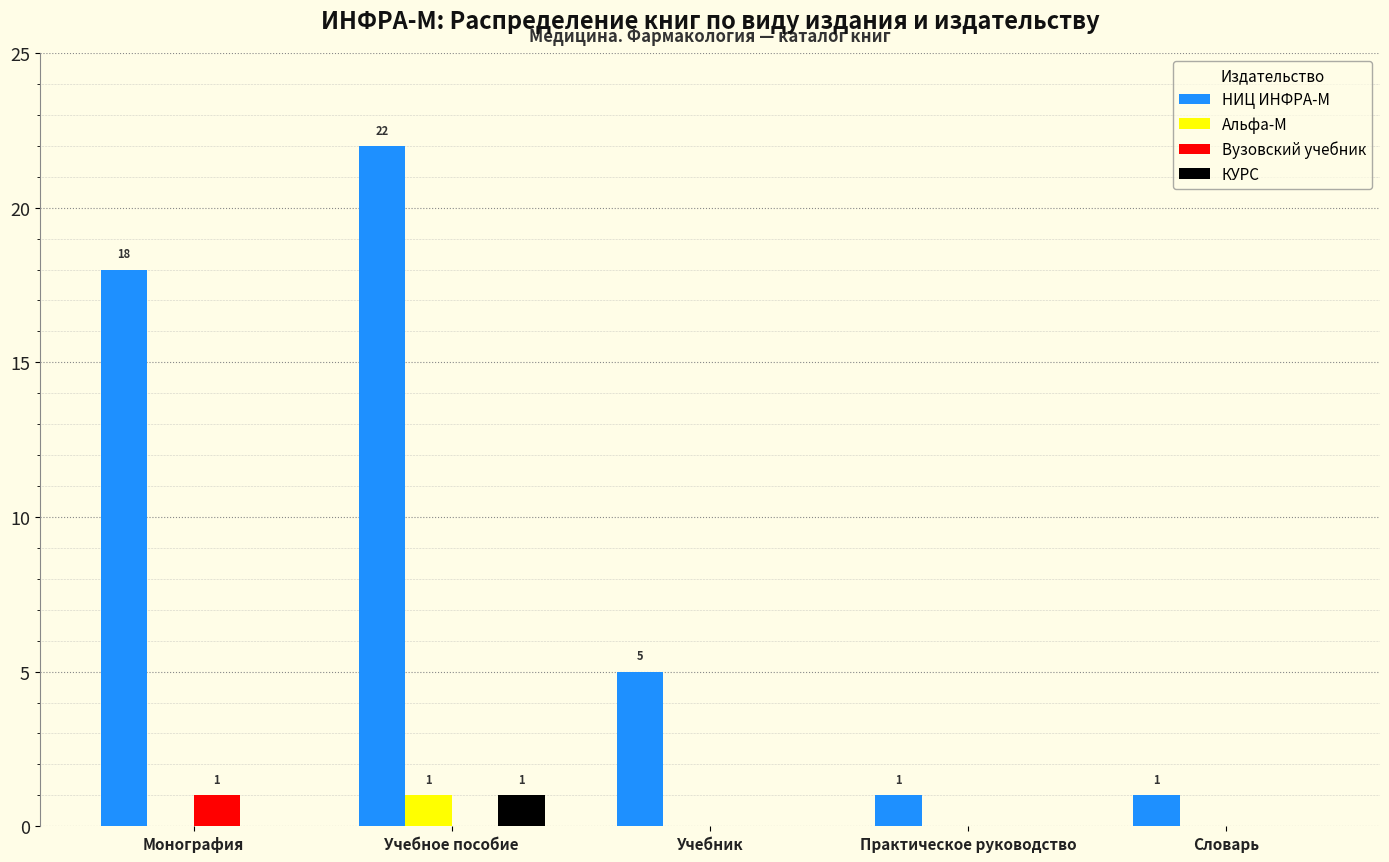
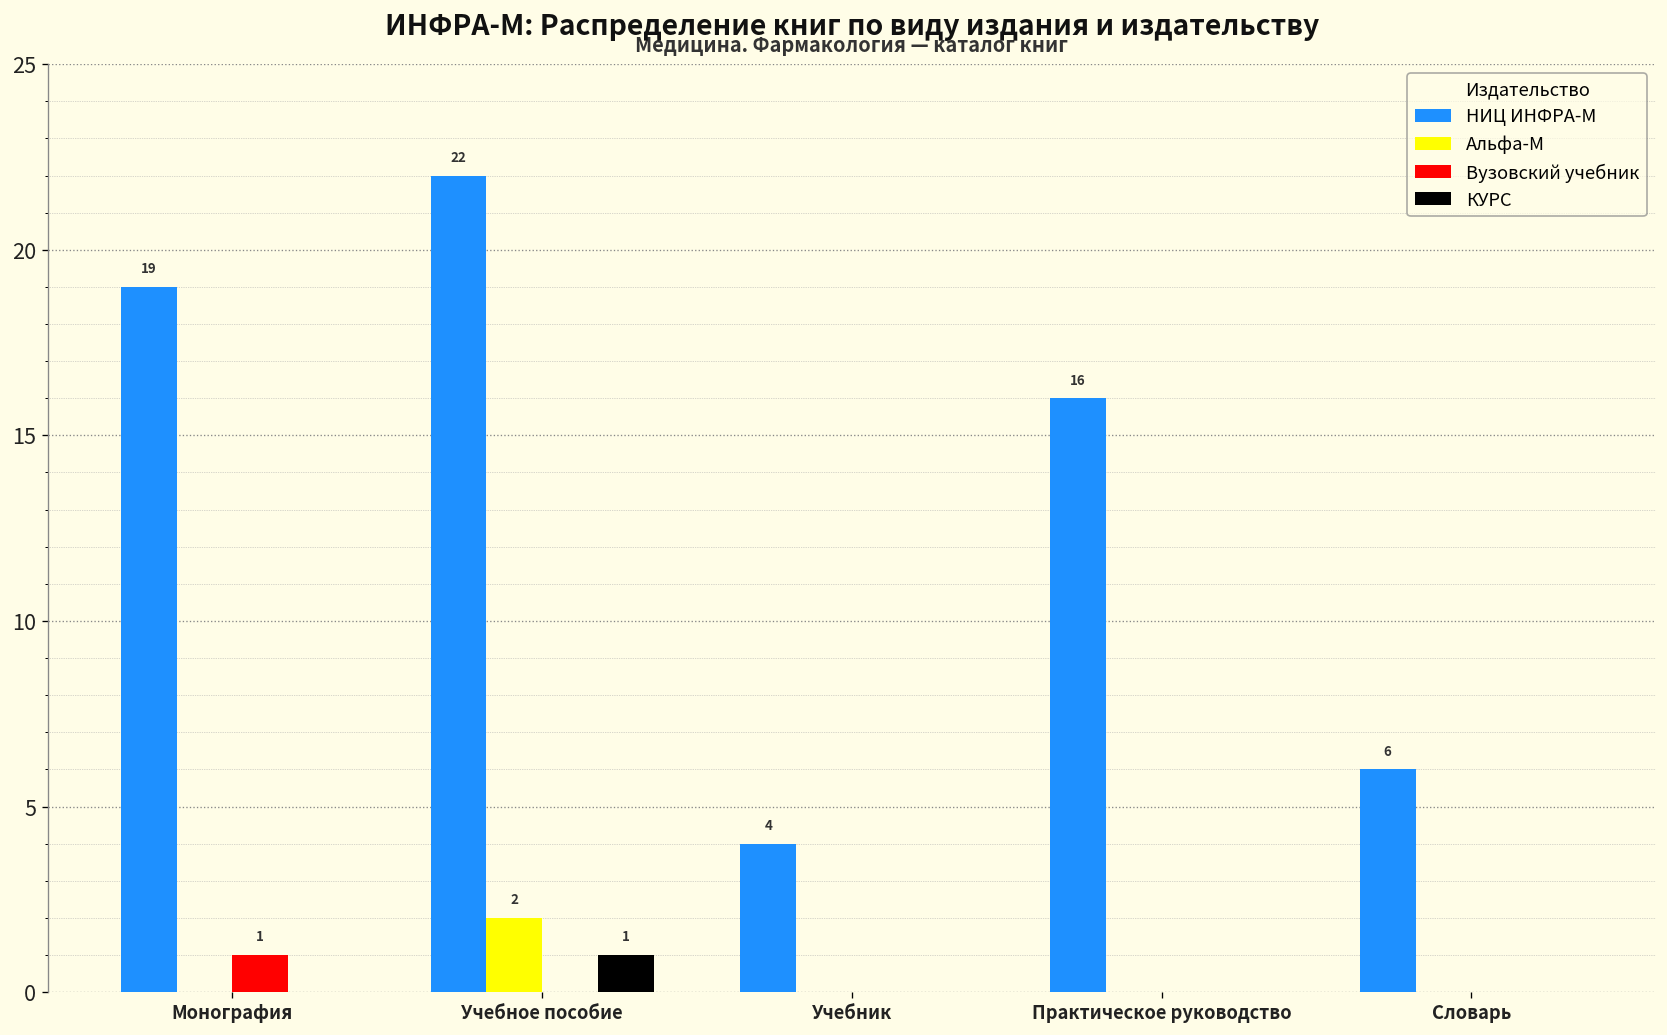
НИЦ ИНФРА-М, Монография: 18 -> 19
Альфа-М, Учебное пособие: 1 -> 2
НИЦ ИНФРА-М, Учебник: 5 -> 4
НИЦ ИНФРА-М, Практическое руководство: 1 -> 16
НИЦ ИНФРА-М, Словарь: 1 -> 6
